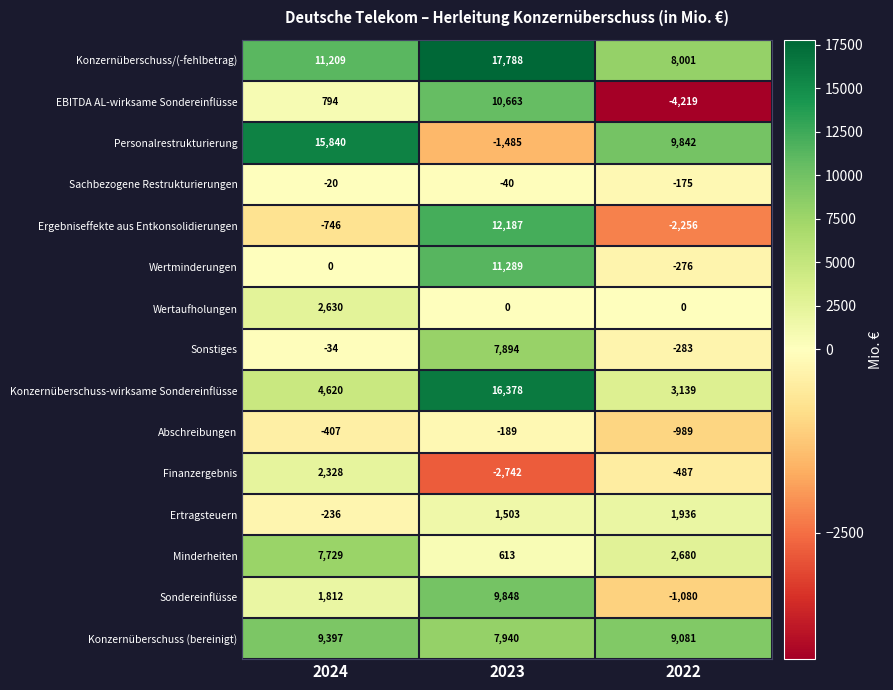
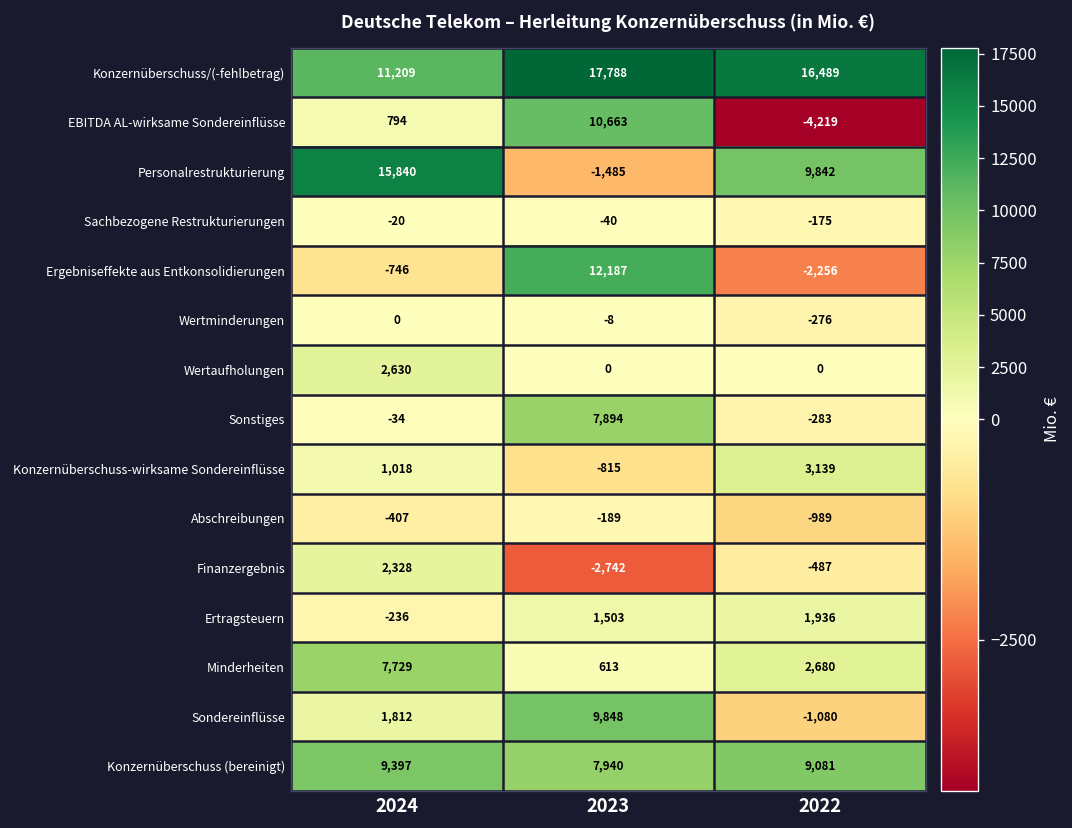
Konzernüberschuss/(-fehlbetrag), 2022: 8,001 -> 16,489
Wertminderungen, 2023: 11,289 -> -8
Konzernüberschuss-wirksame Sondereinflüsse, 2024: 4,620 -> 1,018
Konzernüberschuss-wirksame Sondereinflüsse, 2023: 16,378 -> -815
